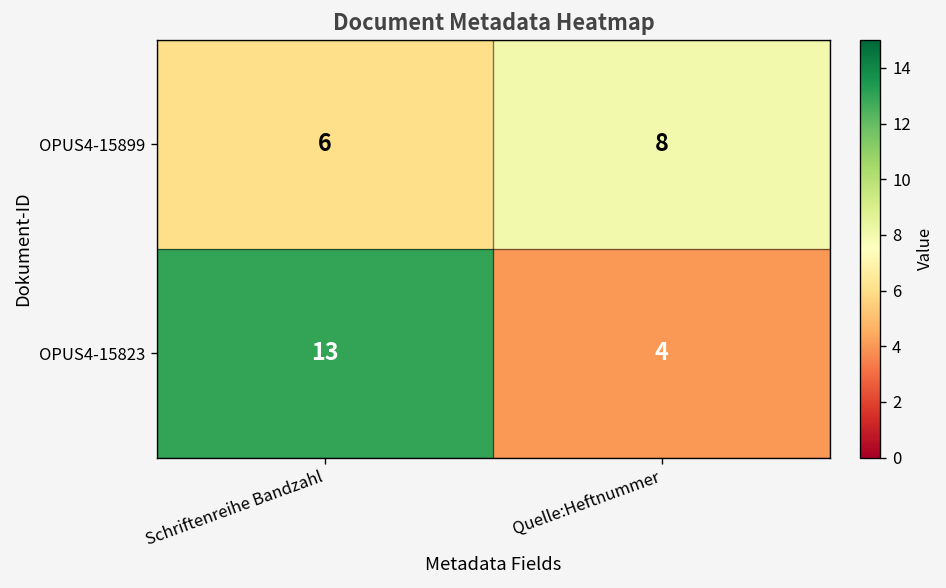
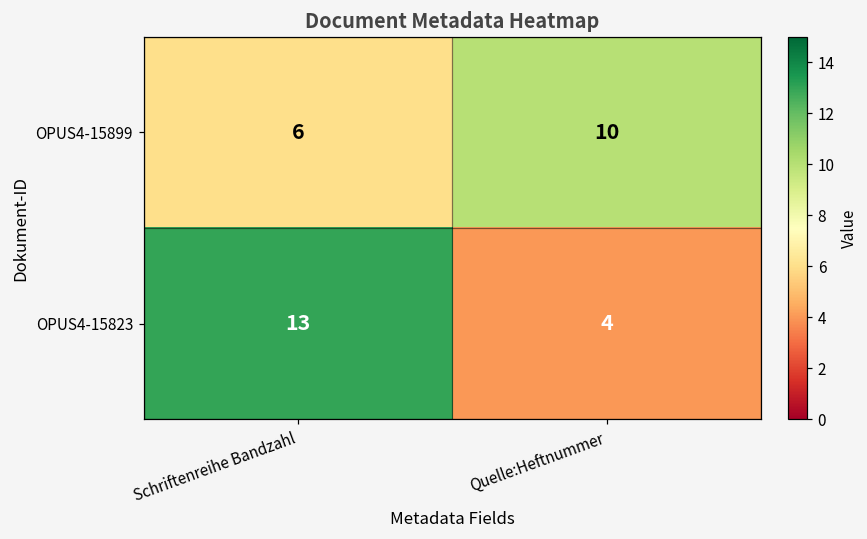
OPUS4-15899, Quelle:Heftnummer: 8 -> 10
